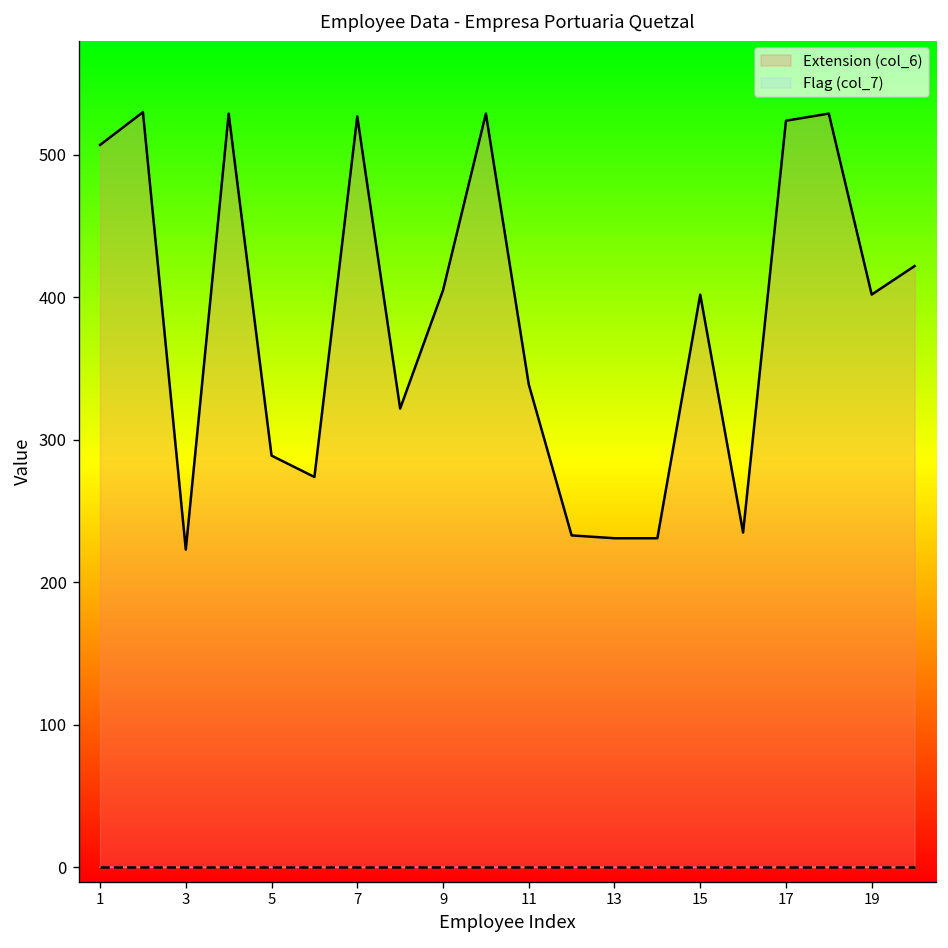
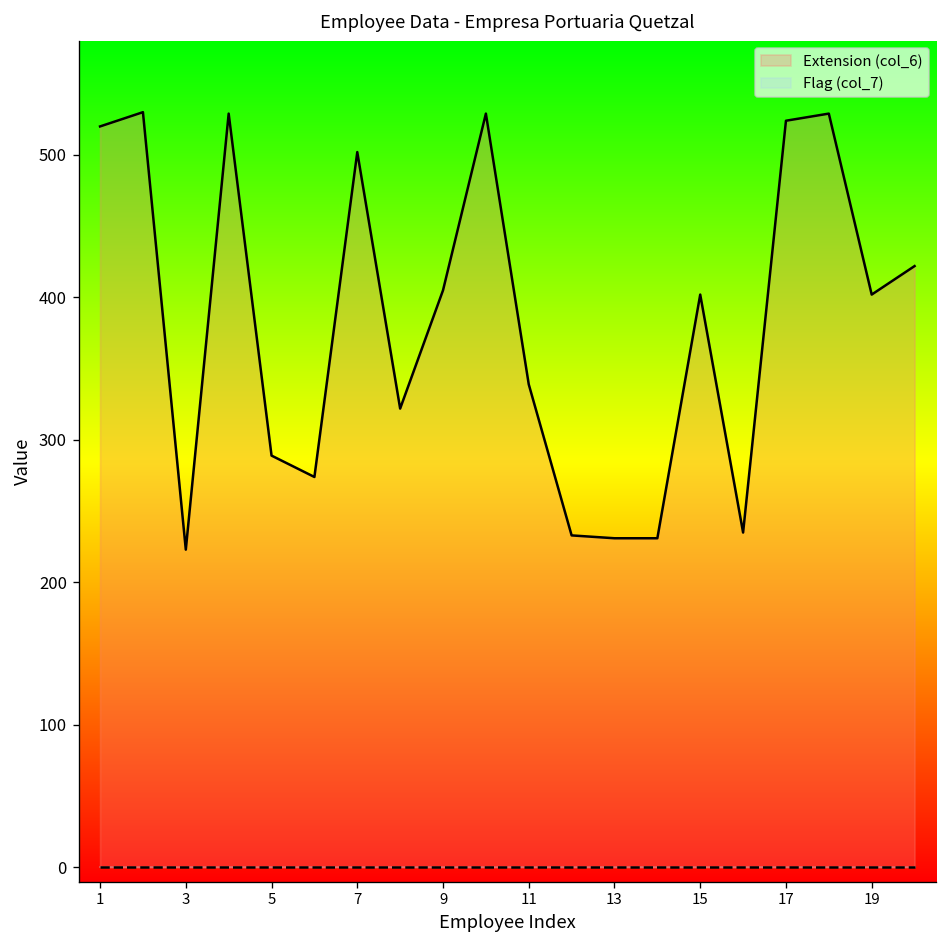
Extension (col_6), 1: 507 -> 520
Extension (col_6), 7: 527 -> 502
